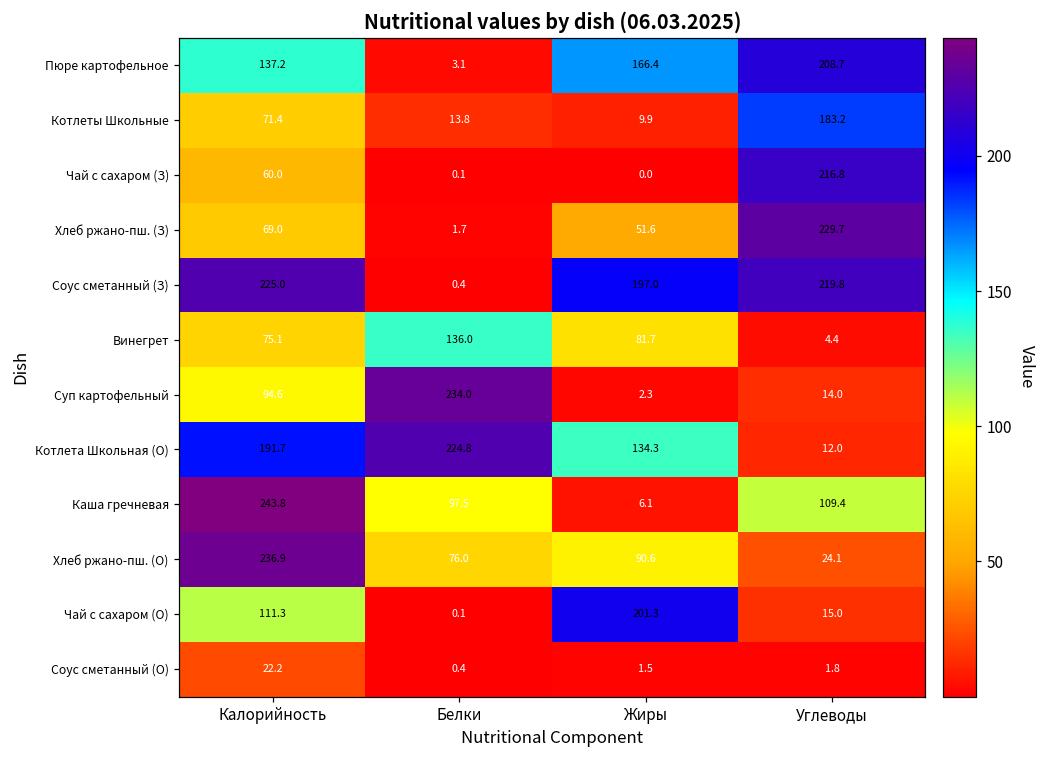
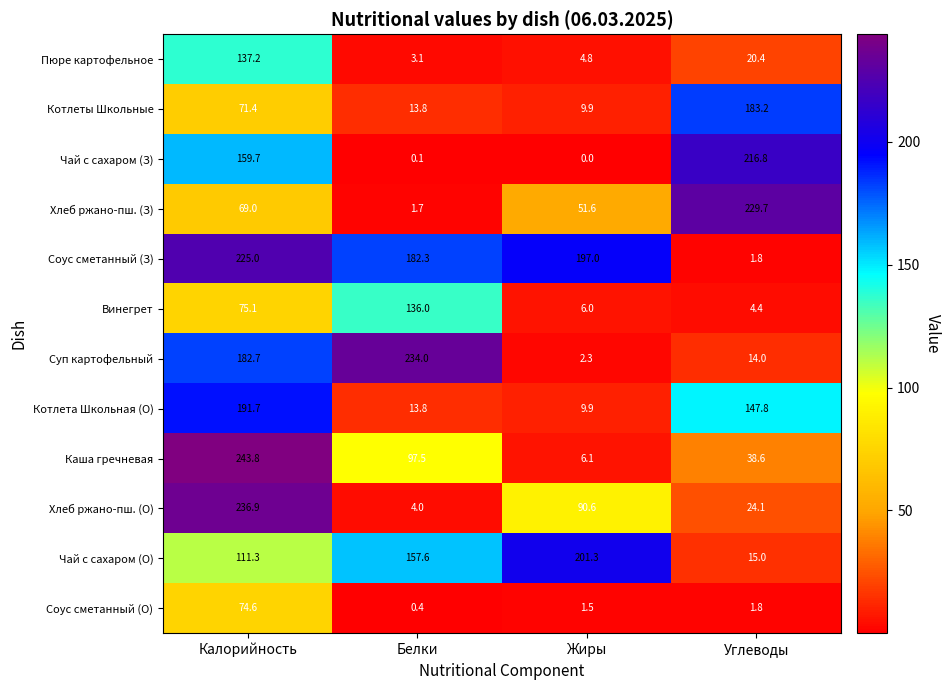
Пюре картофельное, Жиры: 166.4 -> 4.8
Пюре картофельное, Углеводы: 208.7 -> 20.4
Чай с сахаром (З), Калорийность: 60.0 -> 159.7
Соус сметанный (З), Белки: 0.4 -> 182.3
Соус сметанный (З), Углеводы: 219.8 -> 1.8
Винегрет, Жиры: 81.7 -> 6.0
Суп картофельный, Калорийность: 94.6 -> 182.7
Котлета Школьная (О), Белки: 224.8 -> 13.8
Котлета Школьная (О), Жиры: 134.3 -> 9.9
Котлета Школьная (О), Углеводы: 12.0 -> 147.8
Каша гречневая, Углеводы: 109.4 -> 38.6
Хлеб ржано-пш. (О), Белки: 76.0 -> 4.0
Чай с сахаром (О), Белки: 0.1 -> 157.6
Соус сметанный (О), Калорийность: 22.2 -> 74.6
